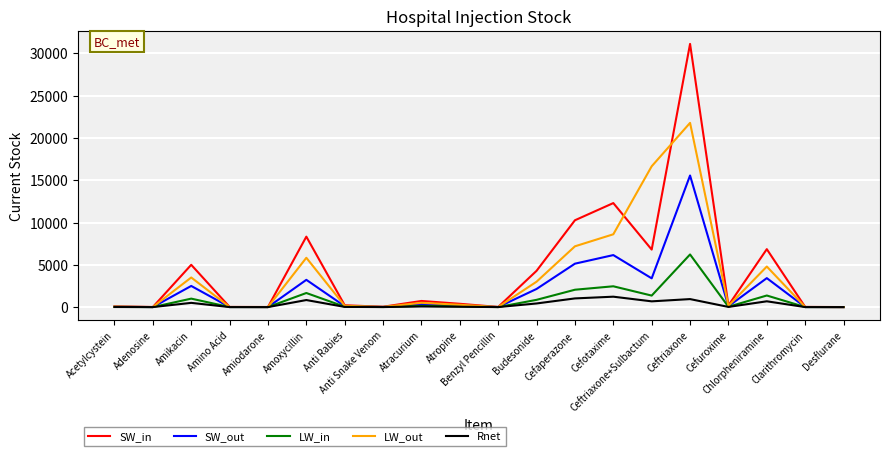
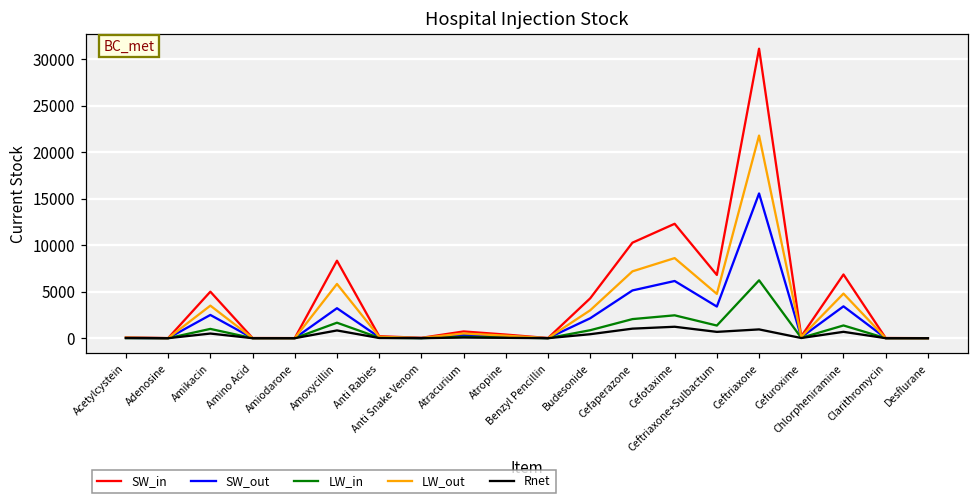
LW_out, Ceftriaxone+Sulbactum: 17000 -> 5000
